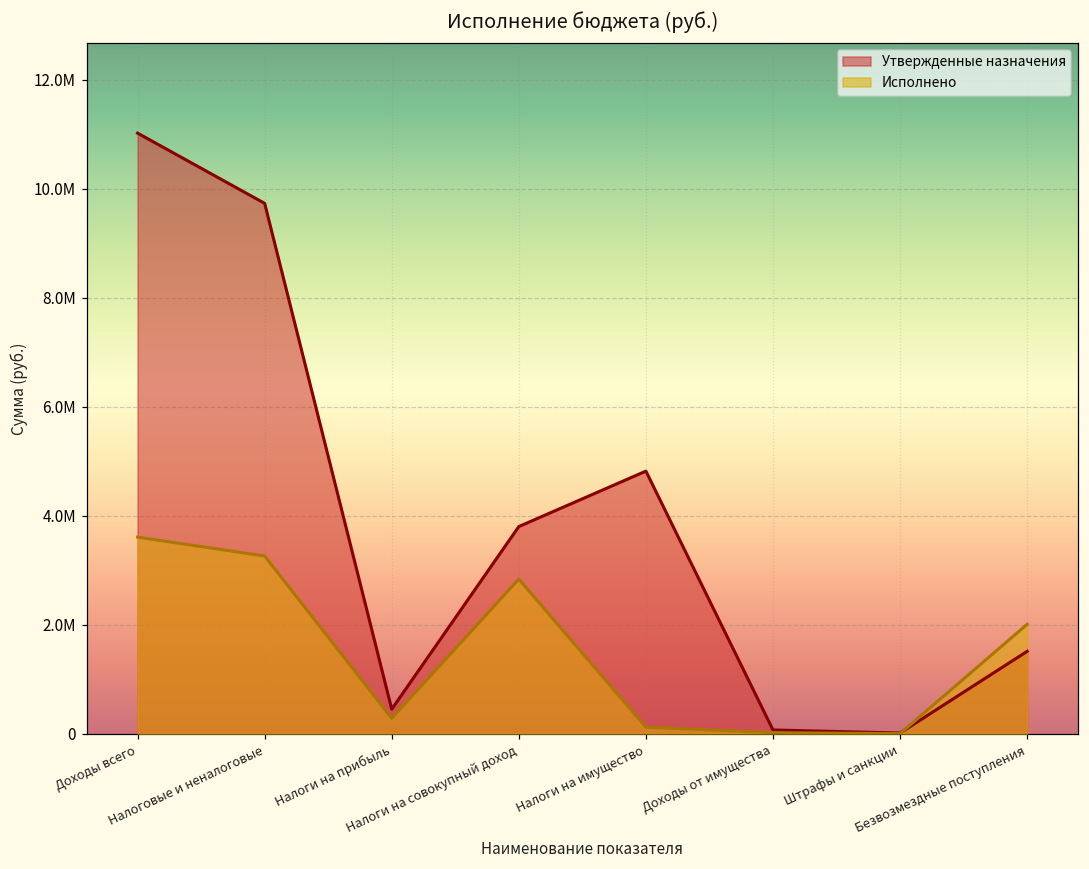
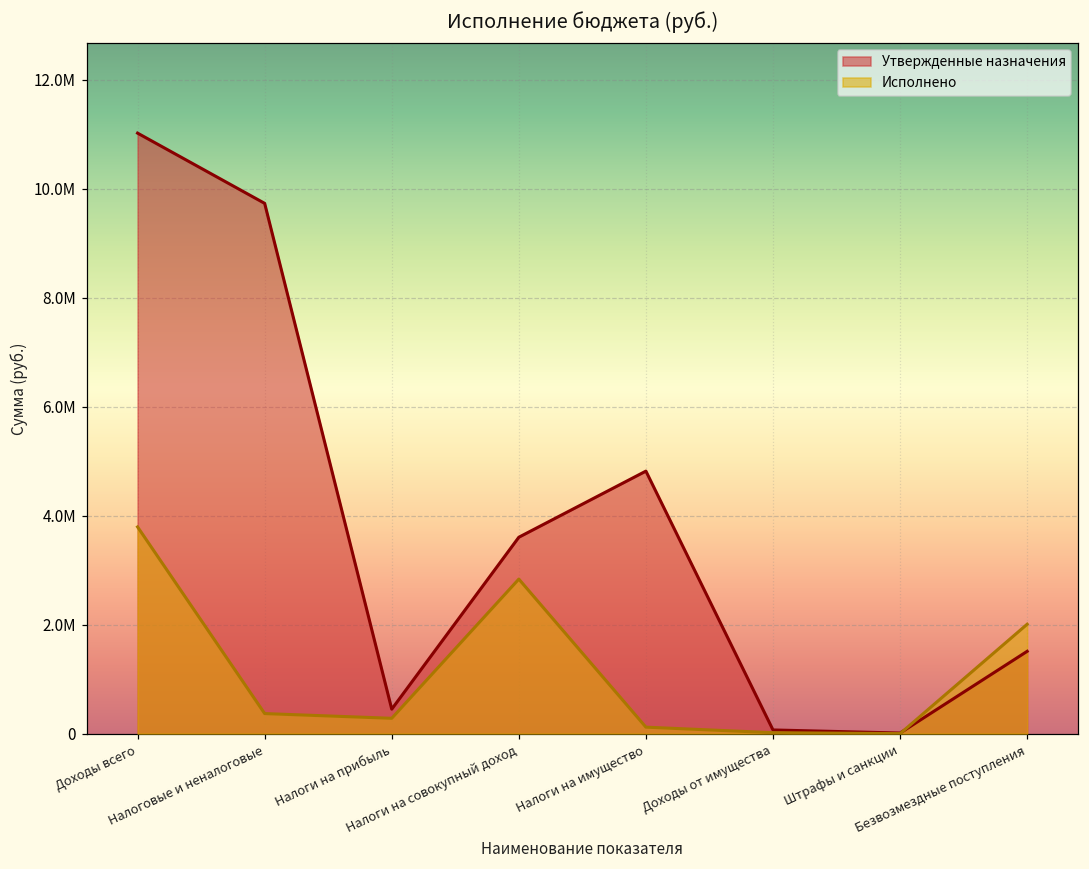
Исполнено, Доходы всего: 3600000 -> 3800000
Исполнено, Налоговые и неналоговые: 3300000 -> 400000
Утвержденные назначения, Налоги на совокупный доход: 3800000 -> 3600000
